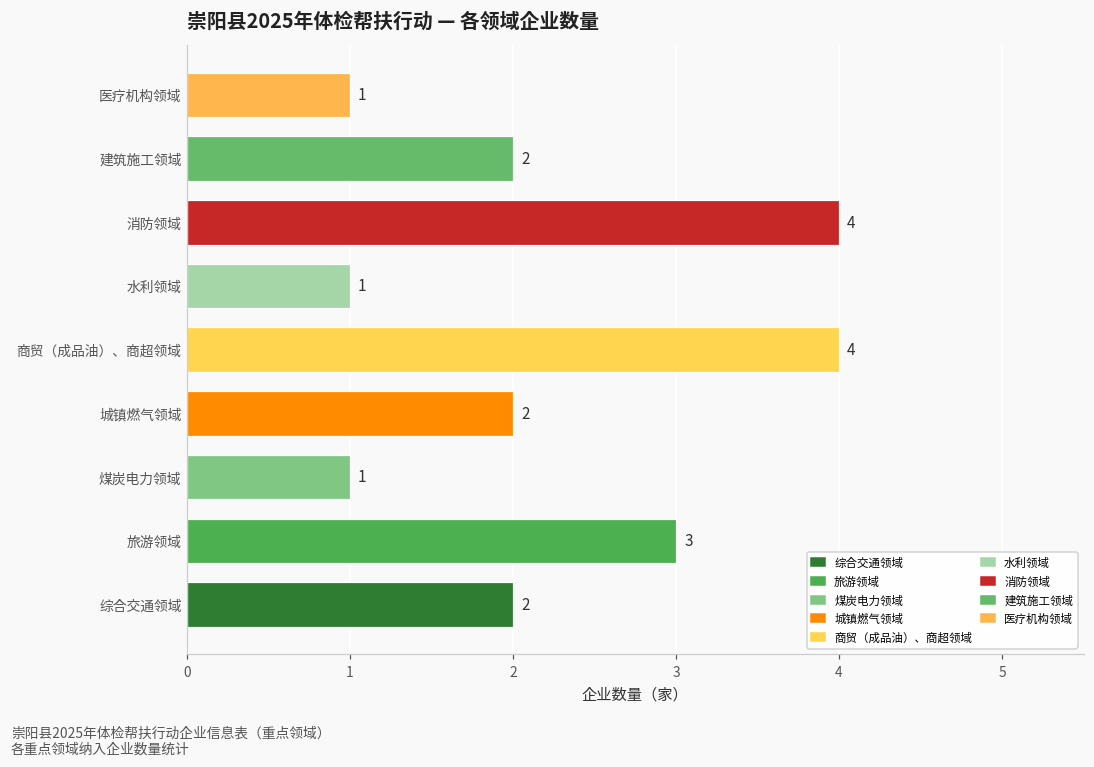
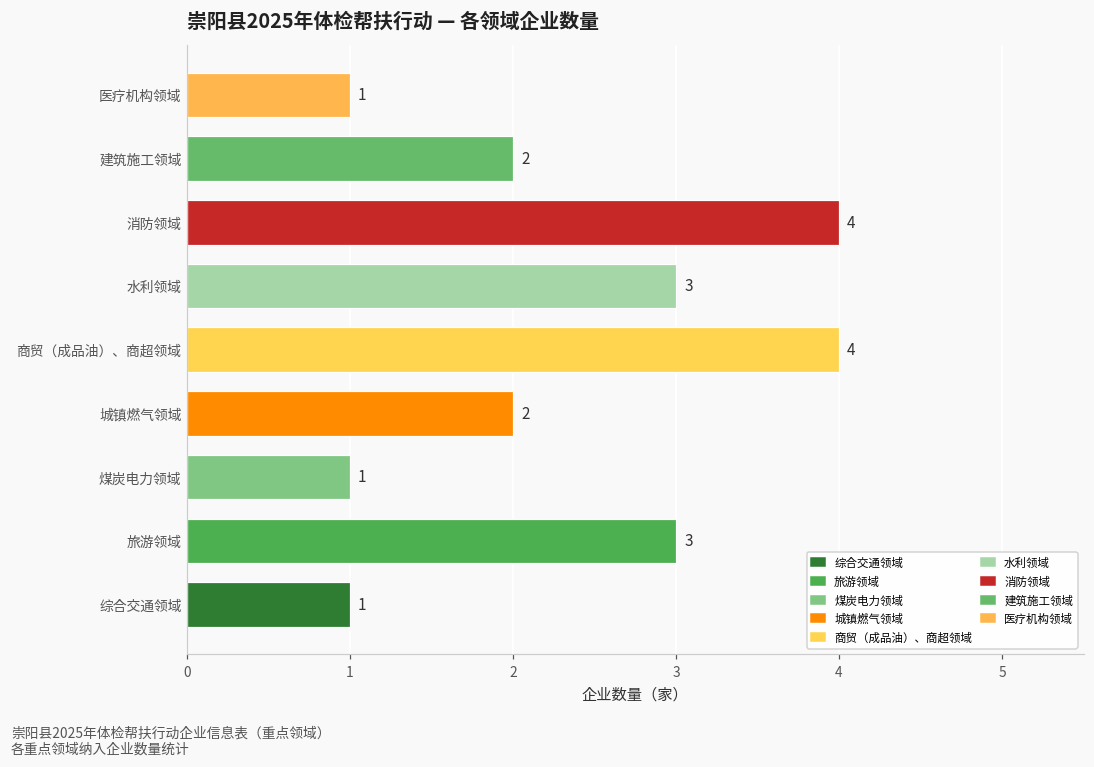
水利领域: 1 -> 3
综合交通领域: 2 -> 1
